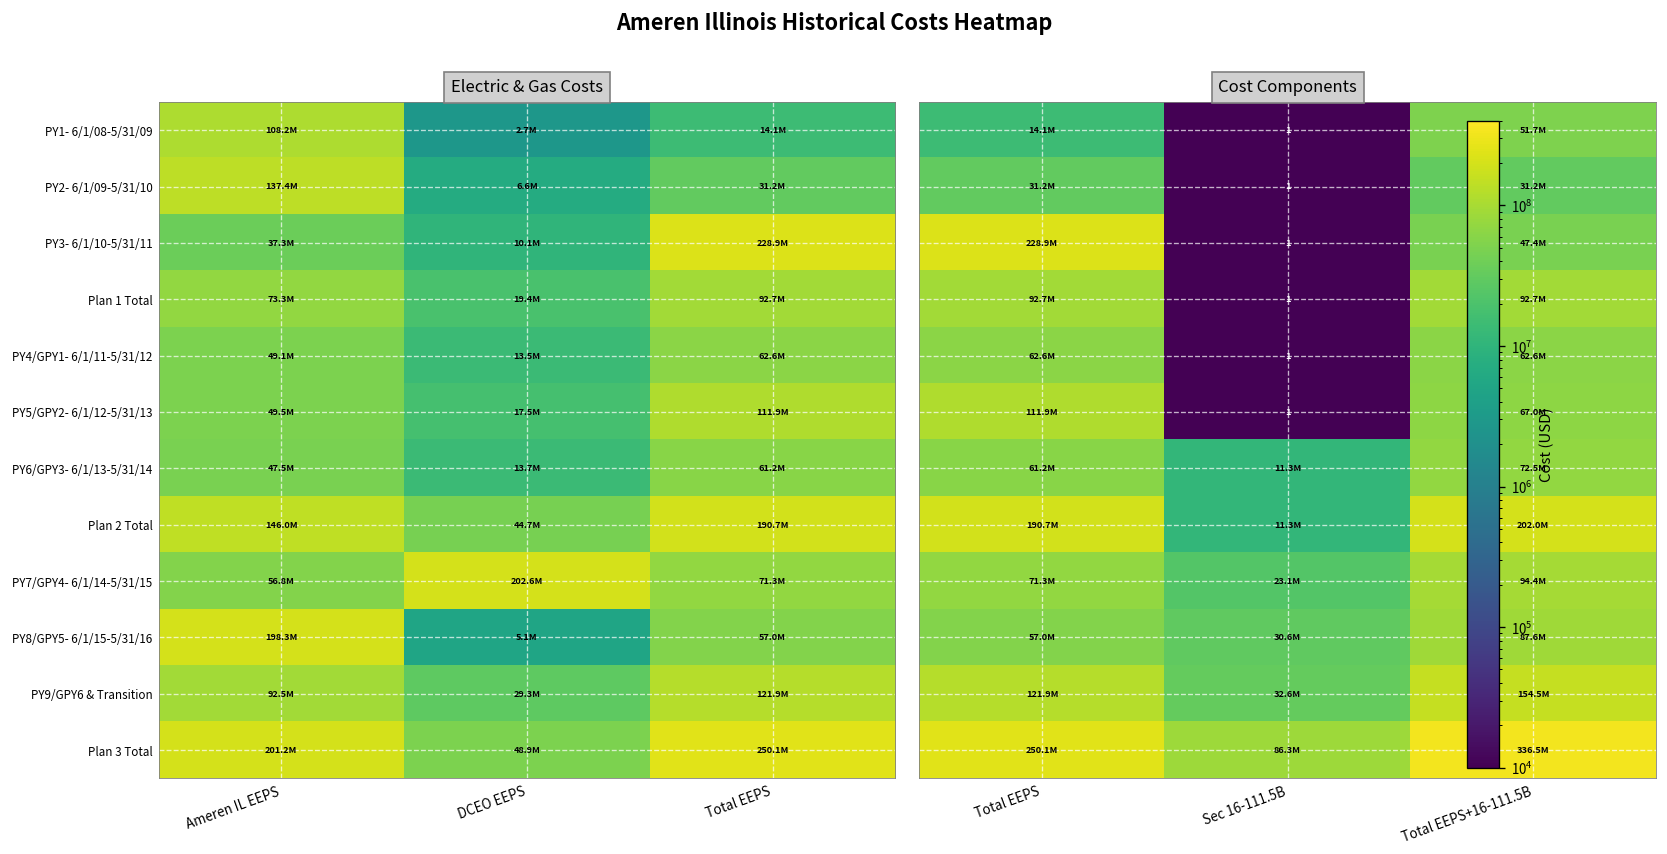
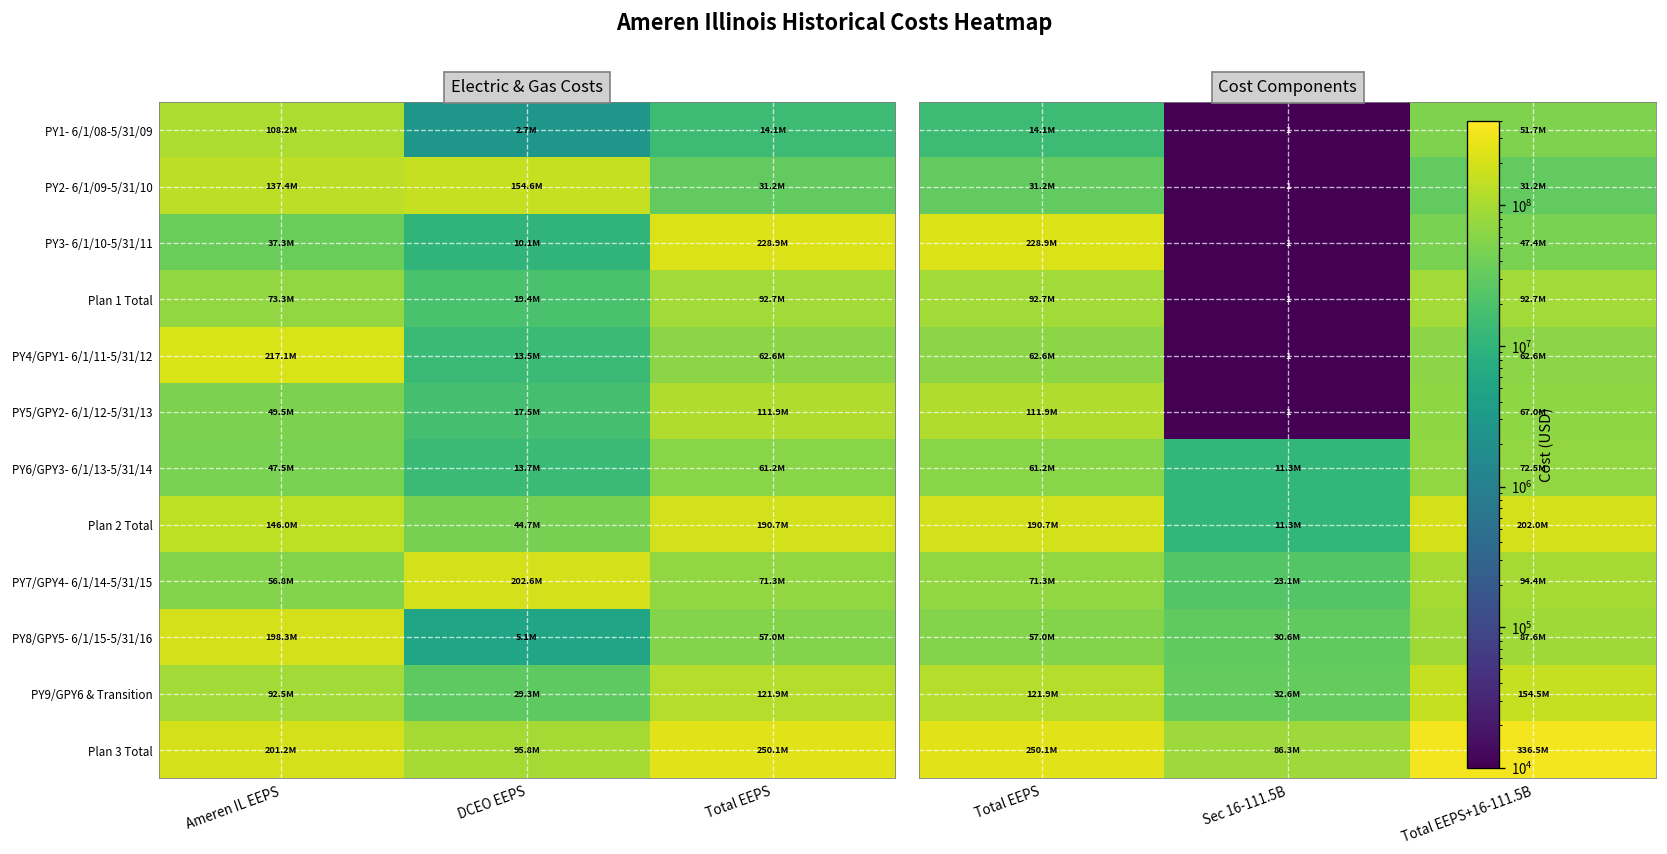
Electric & Gas Costs, PY2- 6/1/09-5/31/10, DCEO EEPS: 6.6M -> 154.6M
Electric & Gas Costs, PY4/GPY1- 6/1/11-5/31/12, Ameren IL EEPS: 49.1M -> 217.1M
Electric & Gas Costs, Plan 3 Total, DCEO EEPS: 48.9M -> 95.8M
